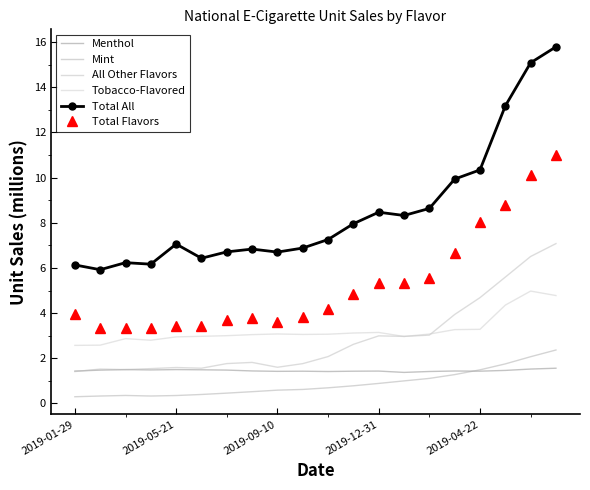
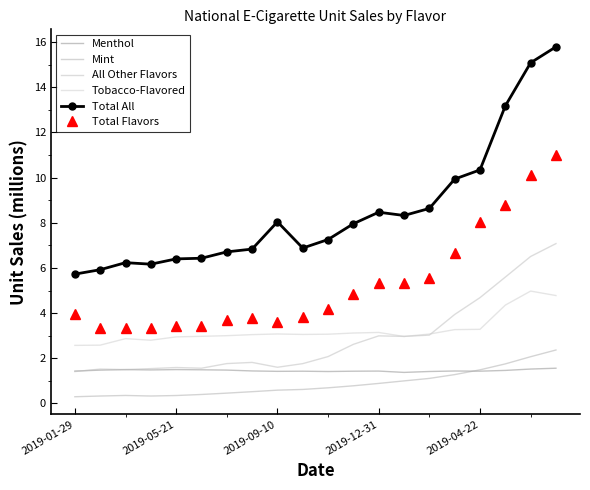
Total All, 2019-01-29: 6.1 -> 5.7
Total All, 2019-05-21: 7.1 -> 6.4
Total All, 2019-09-10: 6.7 -> 8.0
